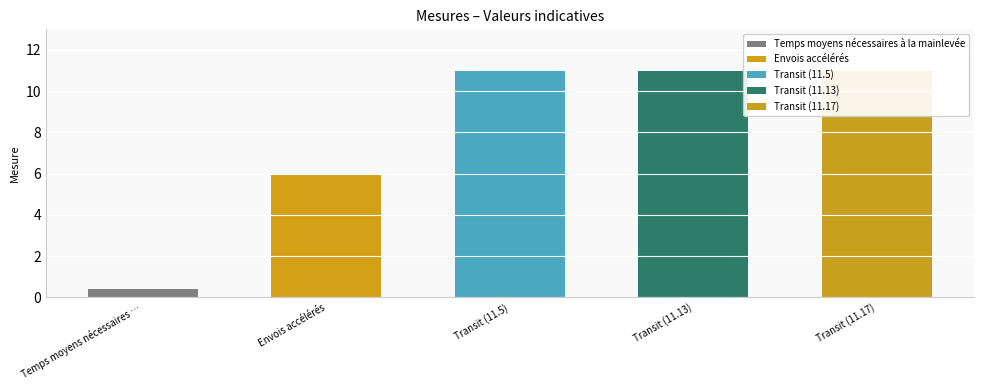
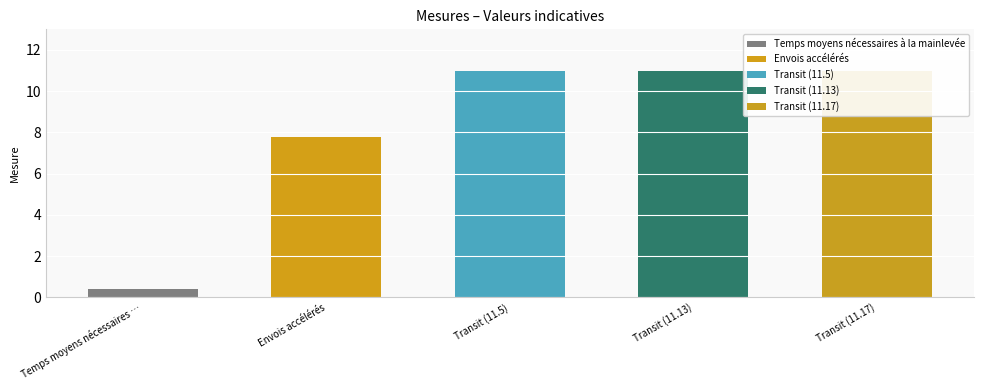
Envois accélérés: 6.0 -> 7.8
